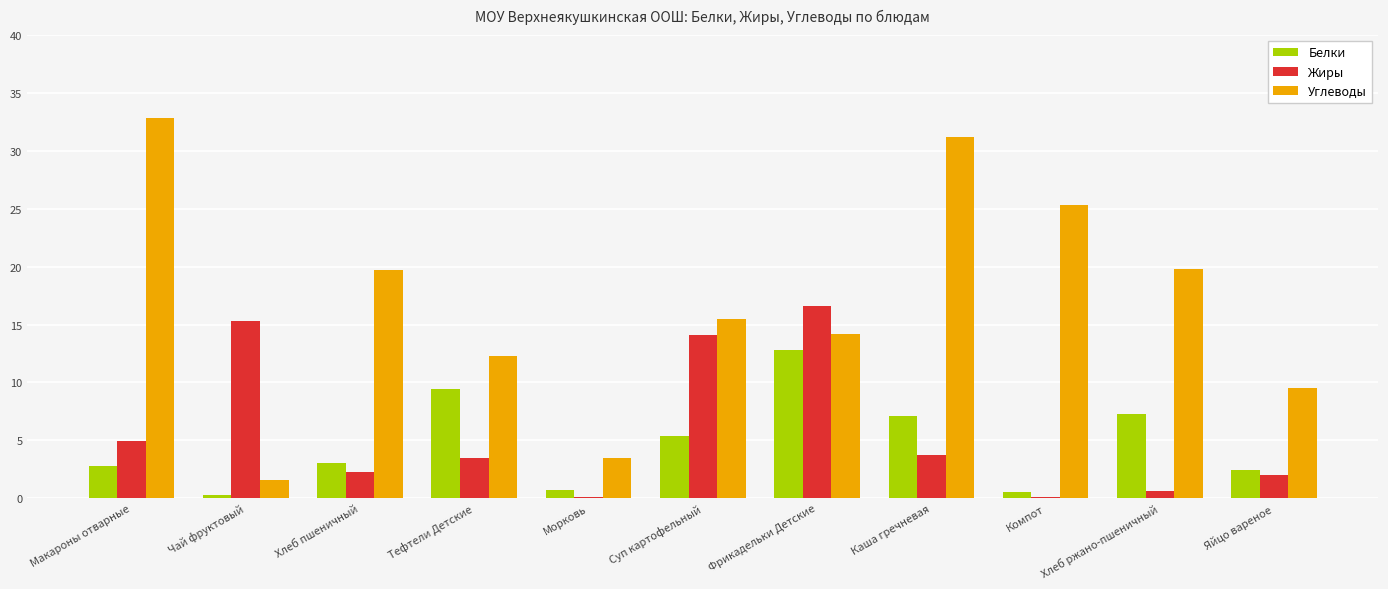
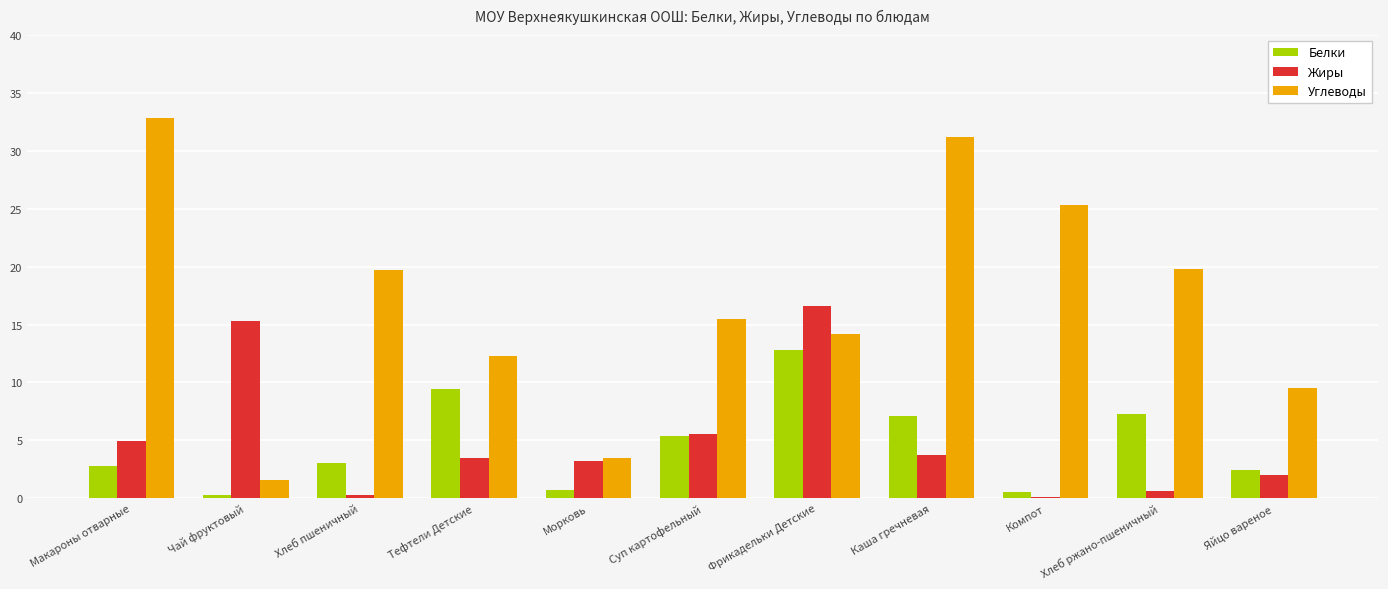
Жиры, Хлеб пшеничный: 2.3 -> 0.3
Жиры, Морковь: 0.1 -> 3.2
Жиры, Суп картофельный: 14.1 -> 5.5
